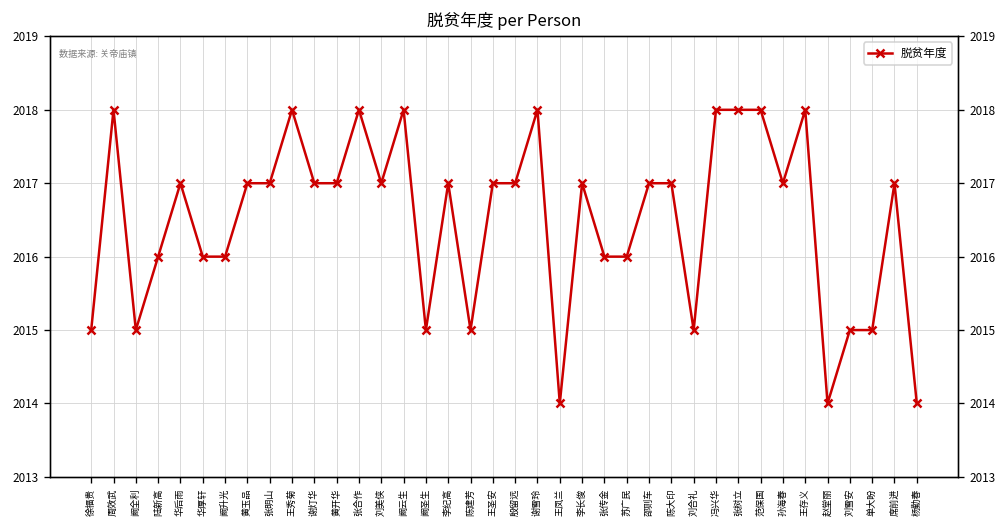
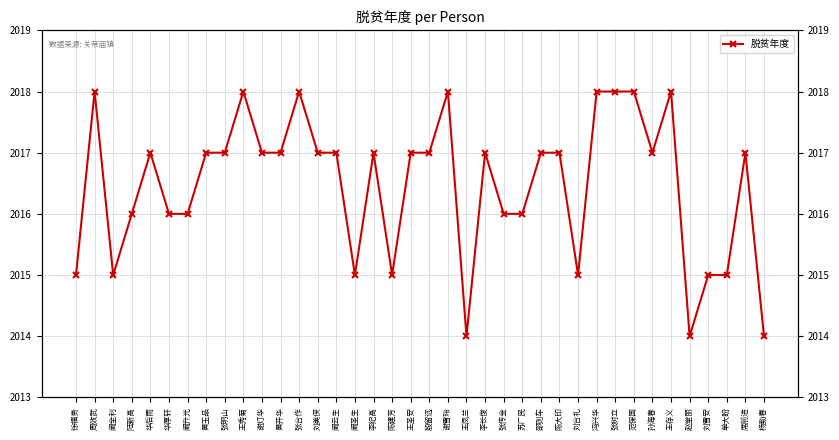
阚云生: 2018 -> 2017
